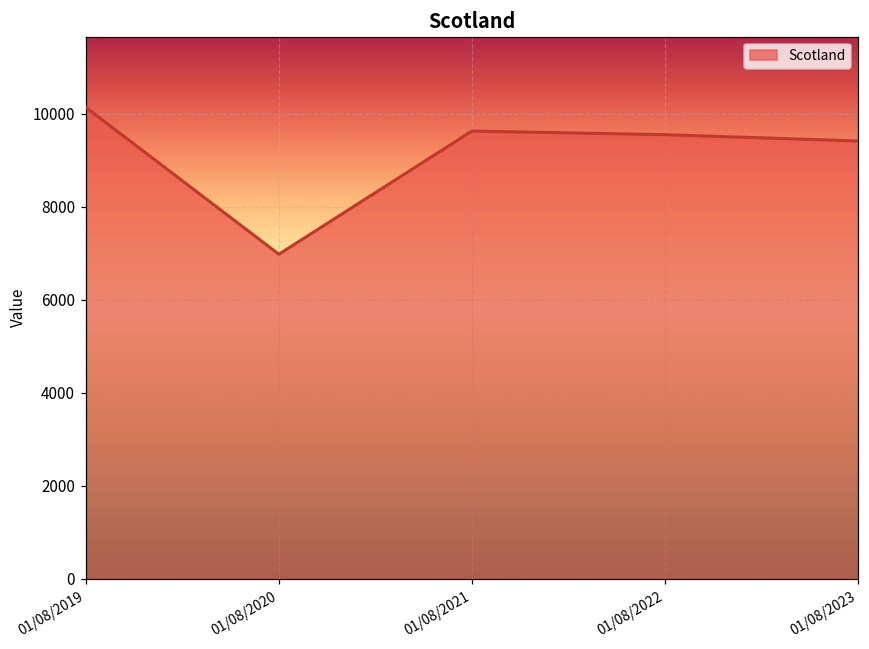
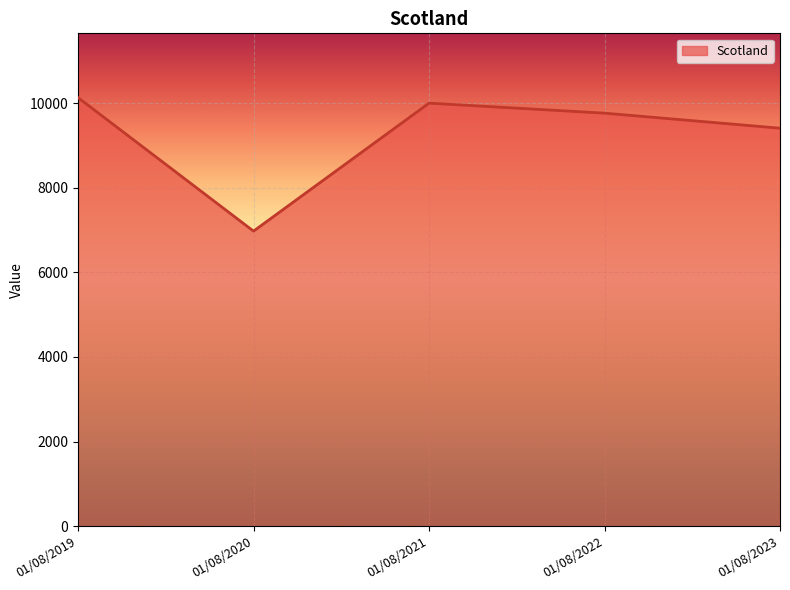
01/08/2021: 9600 -> 10000
01/08/2022: 9500 -> 9800
